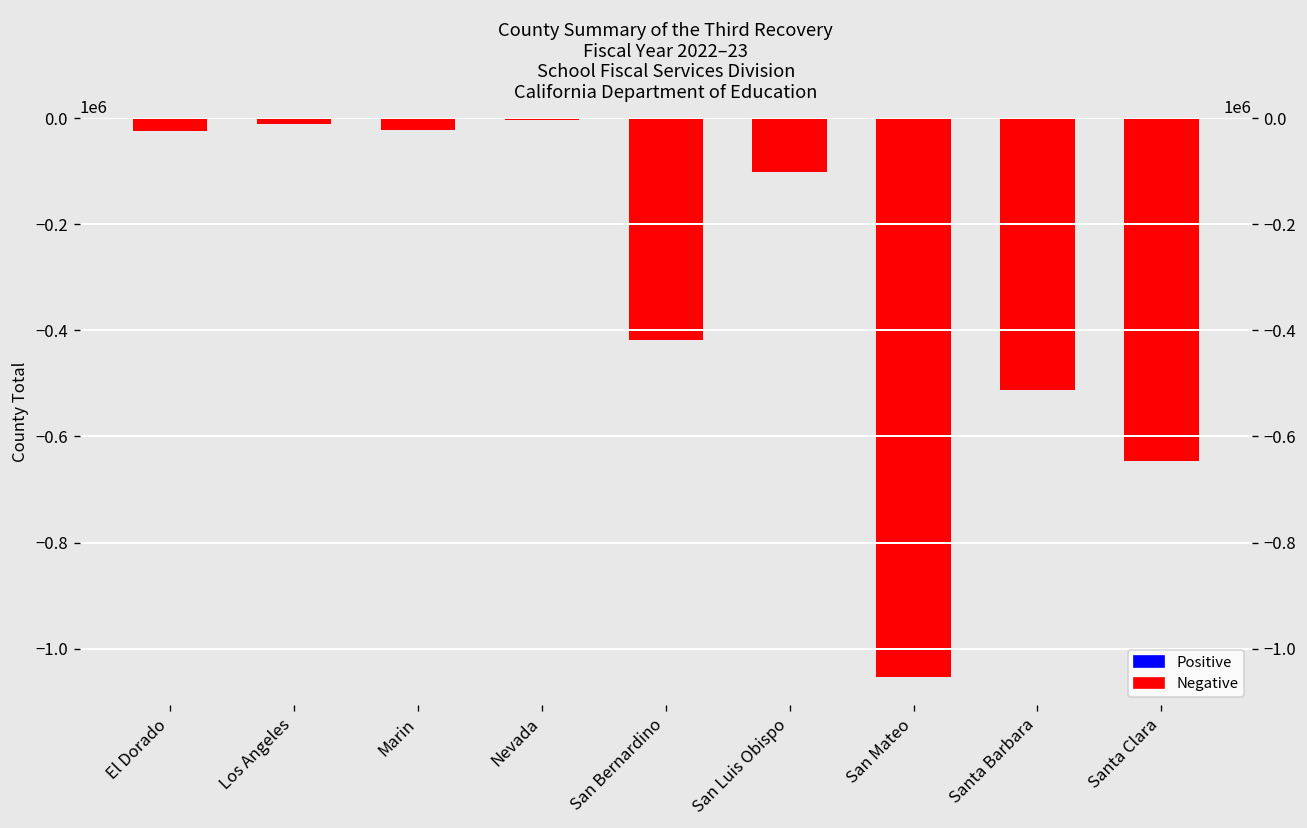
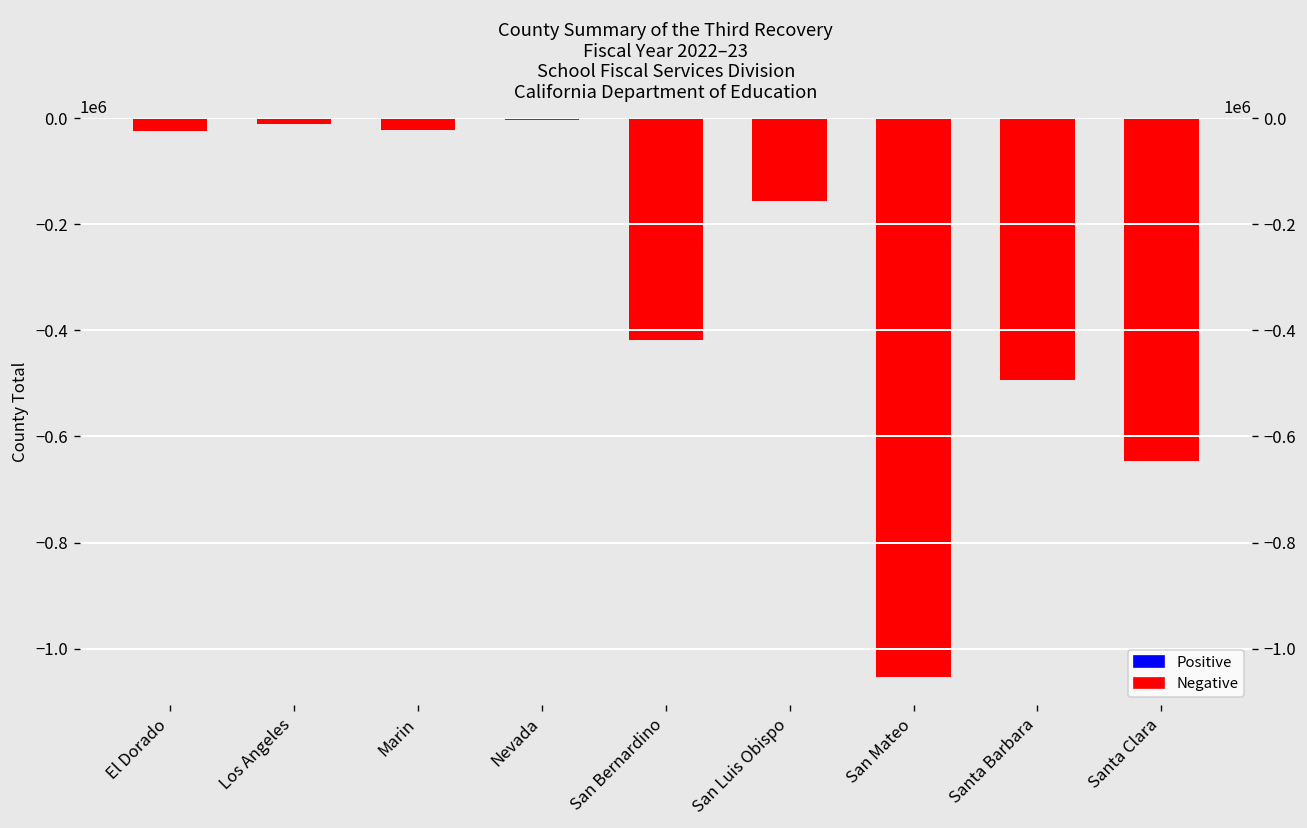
San Luis Obispo: -100000 -> -160000
Santa Barbara: -510000 -> -490000
